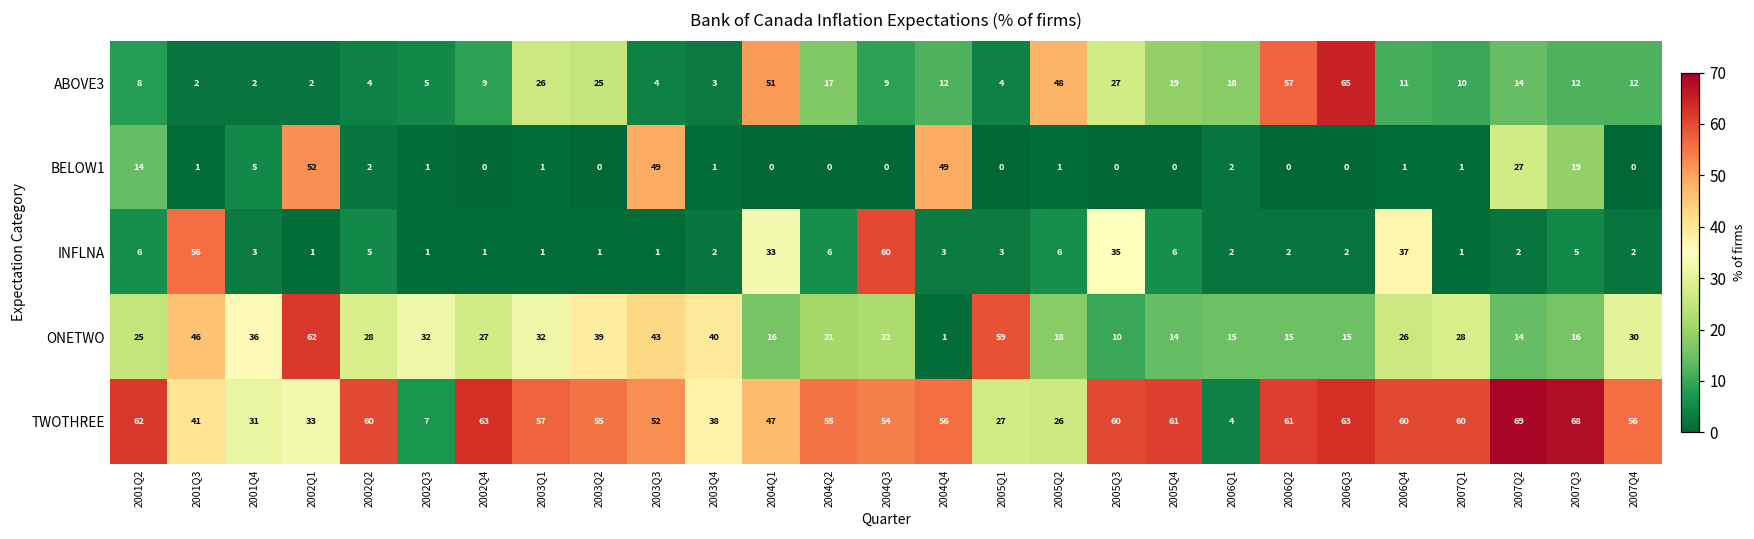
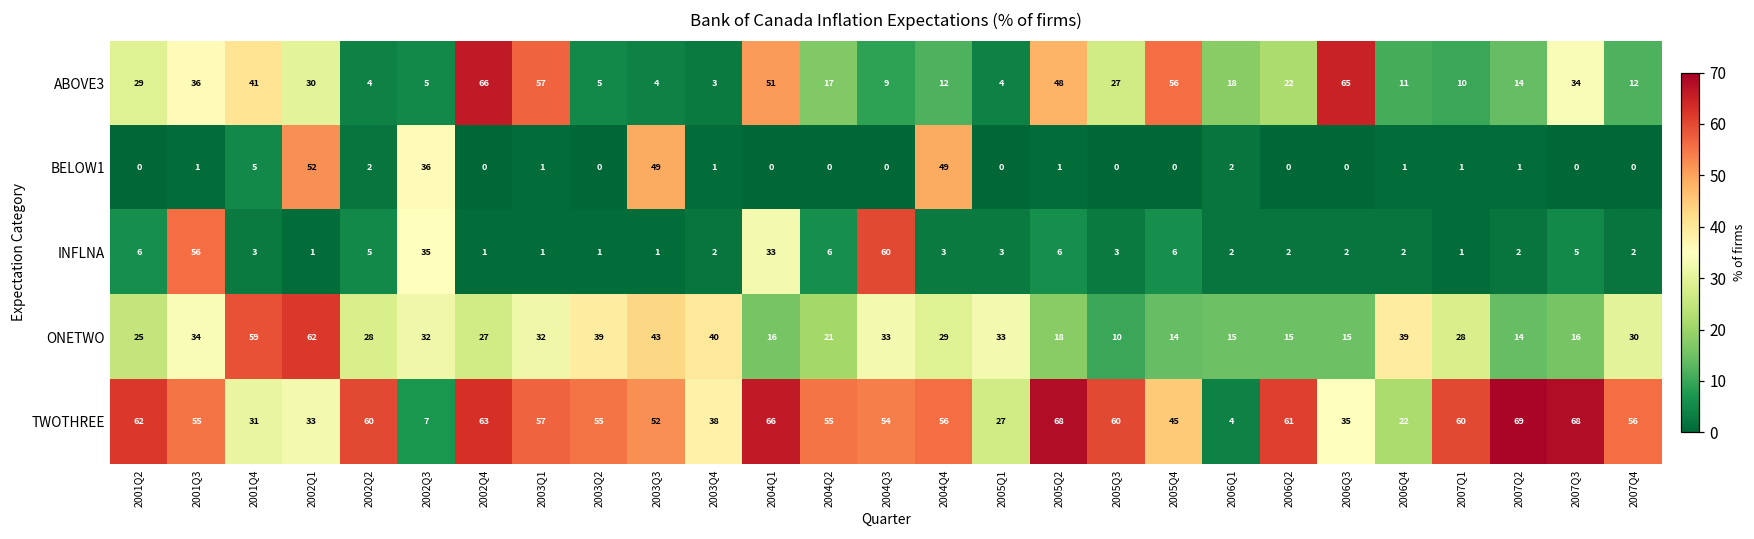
ABOVE3, 2001Q2: 8 -> 29
ABOVE3, 2001Q3: 2 -> 36
ABOVE3, 2001Q4: 2 -> 41
ABOVE3, 2002Q1: 2 -> 30
ABOVE3, 2002Q4: 9 -> 66
ABOVE3, 2003Q1: 26 -> 57
ABOVE3, 2003Q2: 25 -> 5
ABOVE3, 2005Q4: 19 -> 56
ABOVE3, 2006Q2: 57 -> 22
ABOVE3, 2007Q3: 12 -> 34
BELOW1, 2001Q2: 14 -> 0
BELOW1, 2002Q3: 1 -> 36
BELOW1, 2007Q2: 27 -> 1
BELOW1, 2007Q3: 19 -> 0
INFLNA, 2002Q3: 1 -> 35
INFLNA, 2005Q3: 35 -> 3
INFLNA, 2006Q4: 37 -> 2
ONETWO, 2001Q3: 46 -> 34
ONETWO, 2001Q4: 36 -> 59
ONETWO, 2004Q3: 22 -> 33
ONETWO, 2004Q4: 1 -> 29
ONETWO, 2005Q1: 59 -> 33
ONETWO, 2006Q4: 26 -> 39
TWOTHREE, 2001Q3: 41 -> 55
TWOTHREE, 2004Q1: 47 -> 66
TWOTHREE, 2005Q2: 26 -> 68
TWOTHREE, 2005Q4: 61 -> 45
TWOTHREE, 2006Q3: 63 -> 35
TWOTHREE, 2006Q4: 60 -> 22
